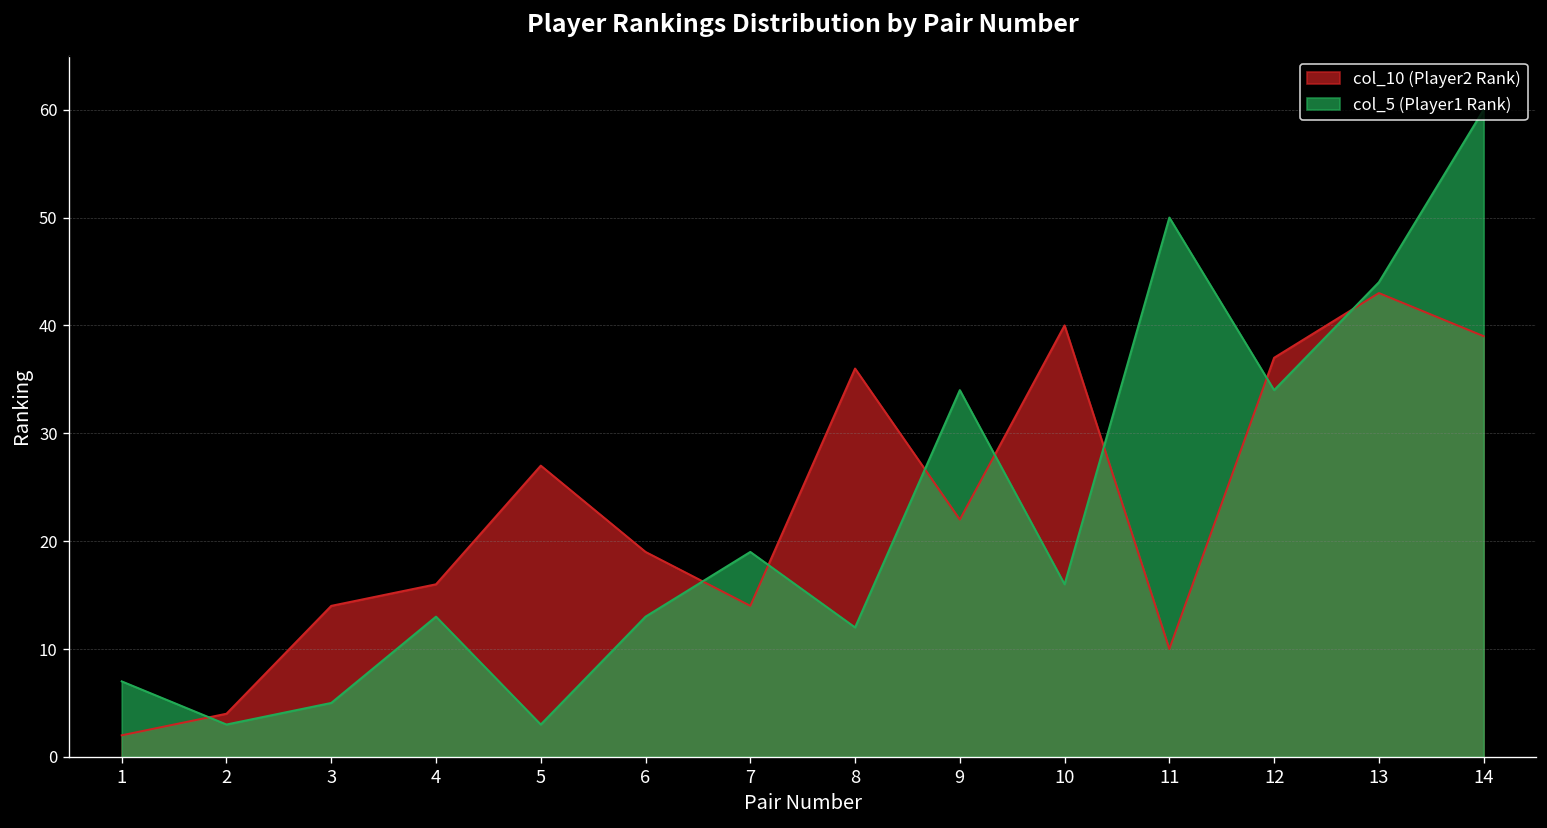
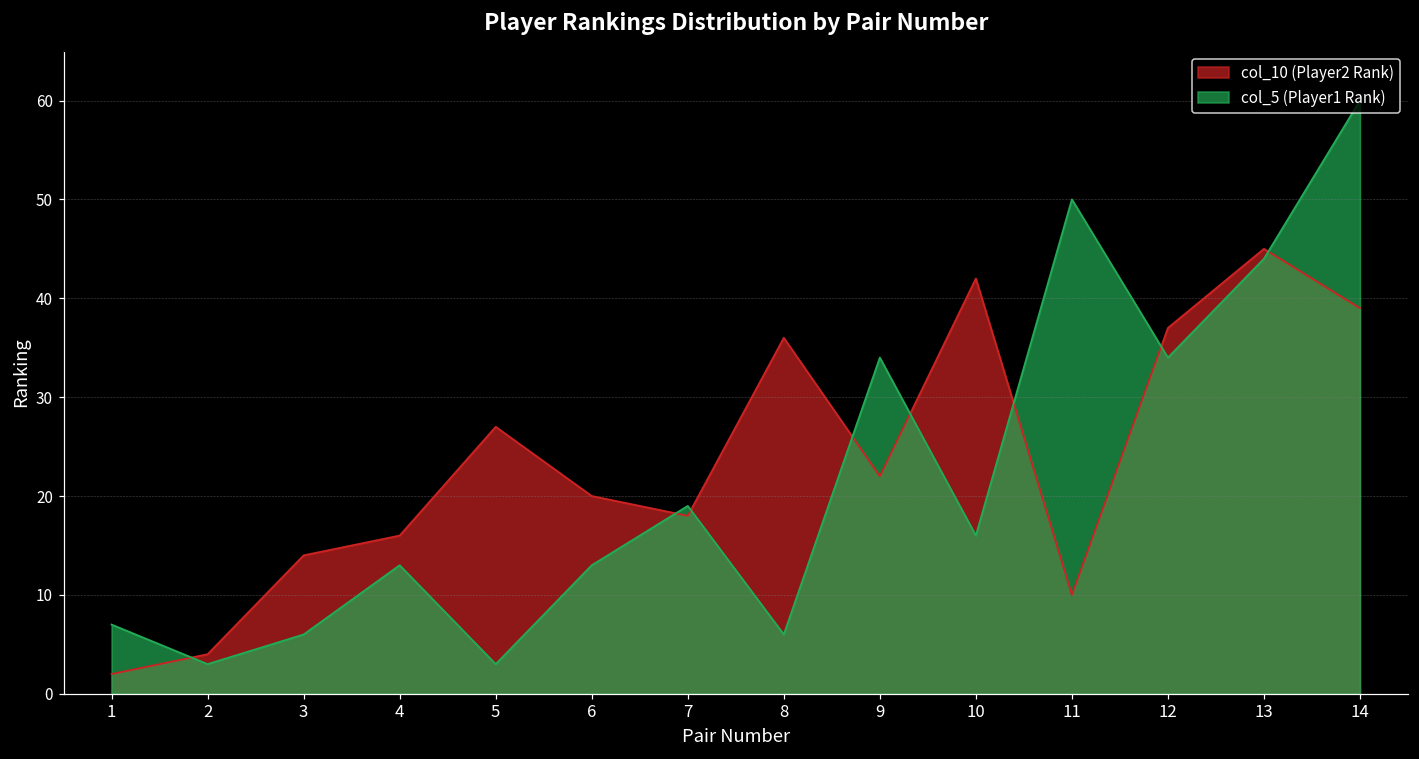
col_5 (Player1 Rank), 3: 5 -> 6
col_10 (Player2 Rank), 6: 19 -> 20
col_10 (Player2 Rank), 7: 14 -> 18
col_5 (Player1 Rank), 8: 12 -> 6
col_10 (Player2 Rank), 10: 40 -> 42
col_10 (Player2 Rank), 13: 43 -> 45
